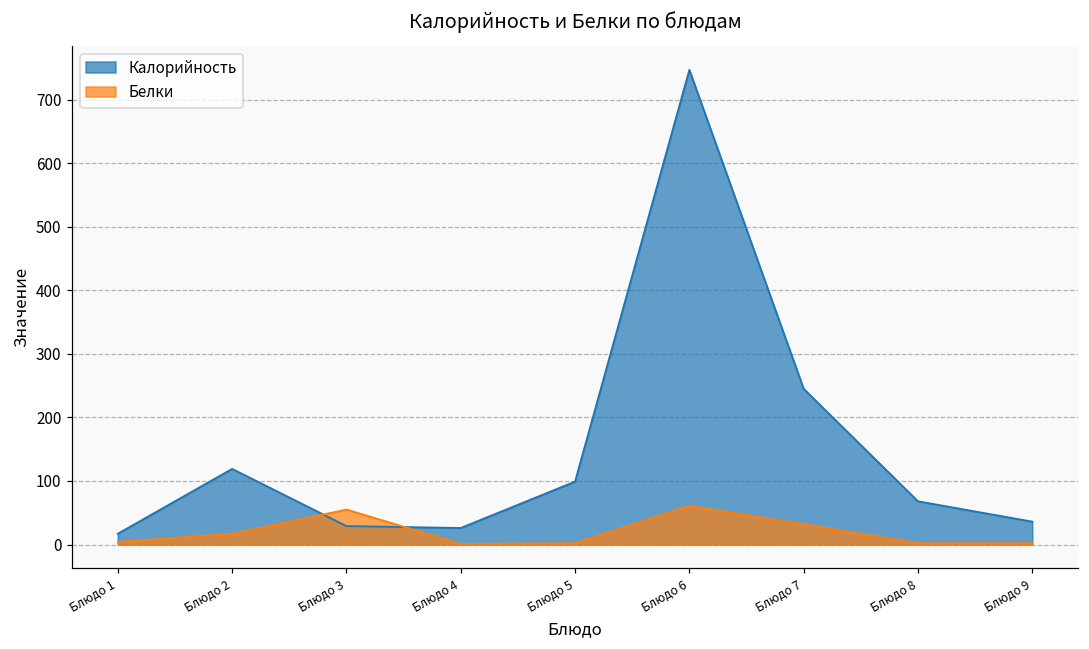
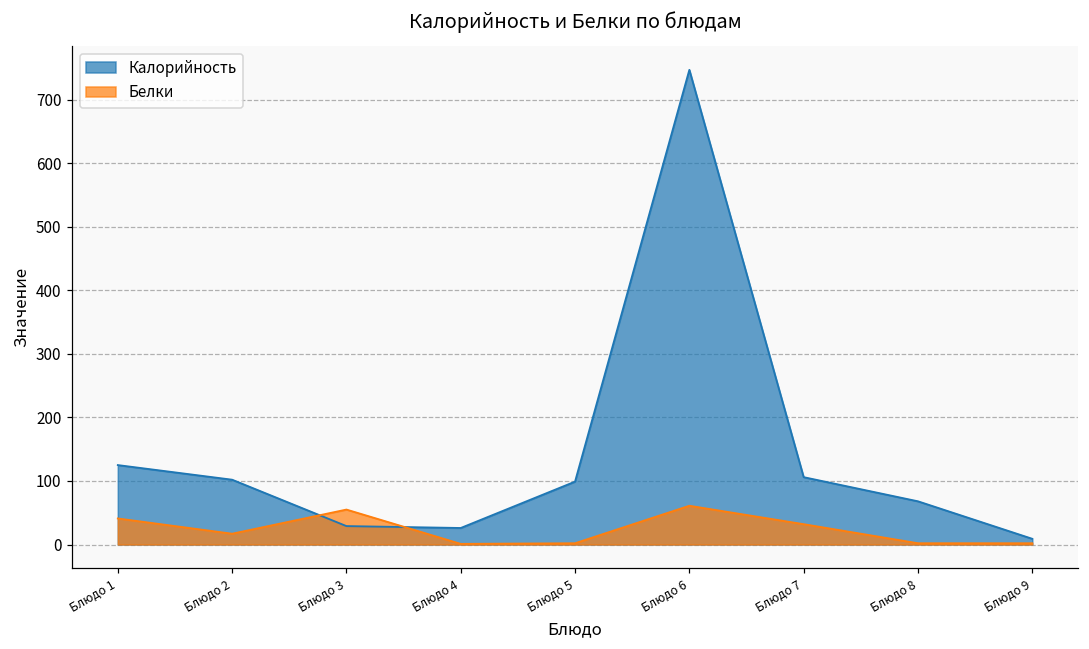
Калорийность, Блюдо 1: 20 -> 130
Белки, Блюдо 1: 0 -> 40
Калорийность, Блюдо 2: 120 -> 100
Калорийность, Блюдо 7: 250 -> 110
Калорийность, Блюдо 9: 40 -> 10
